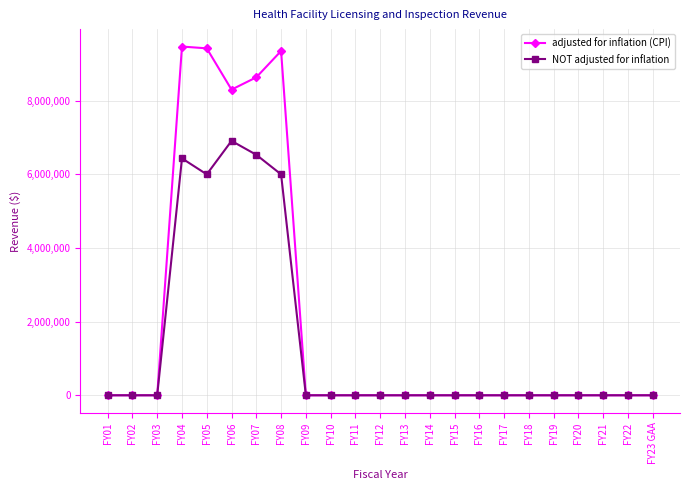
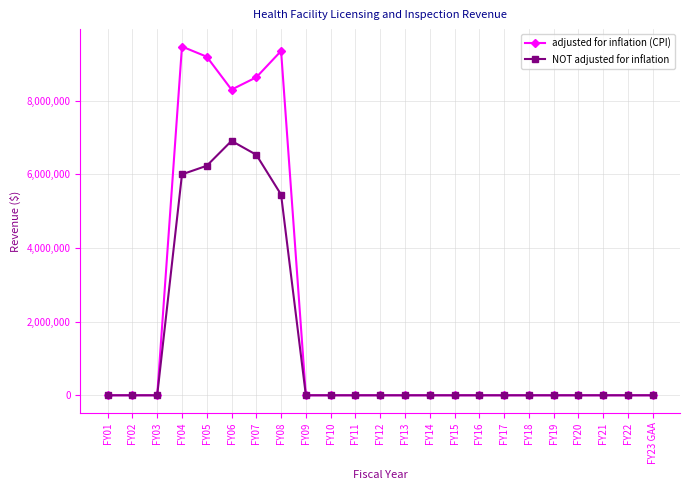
NOT adjusted for inflation, FY04: 6,400,000 -> 6,000,000
adjusted for inflation (CPI), FY05: 9,400,000 -> 9,200,000
NOT adjusted for inflation, FY05: 6,000,000 -> 6,200,000
NOT adjusted for inflation, FY08: 6,000,000 -> 5,400,000
